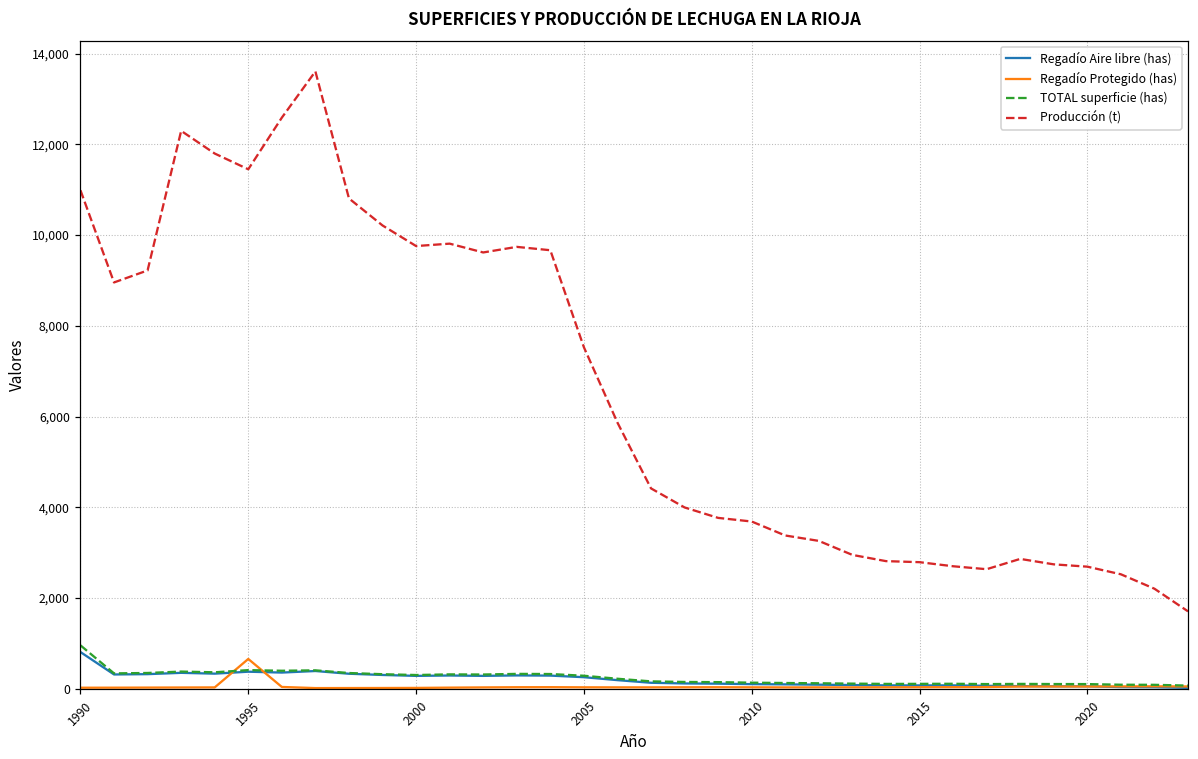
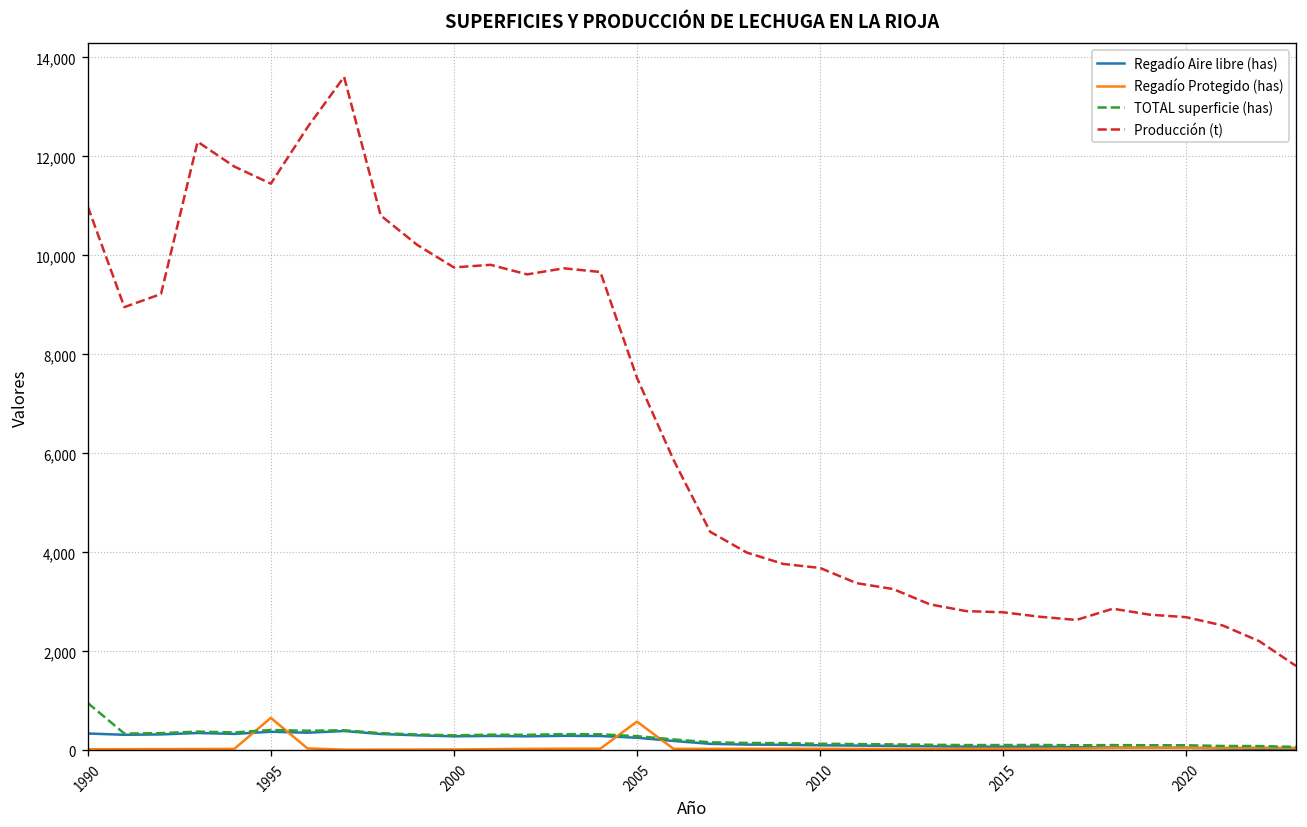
Regadío Aire libre (has), 1990: 800 -> 300
Regadío Protegido (has), 2005: 0 -> 600
